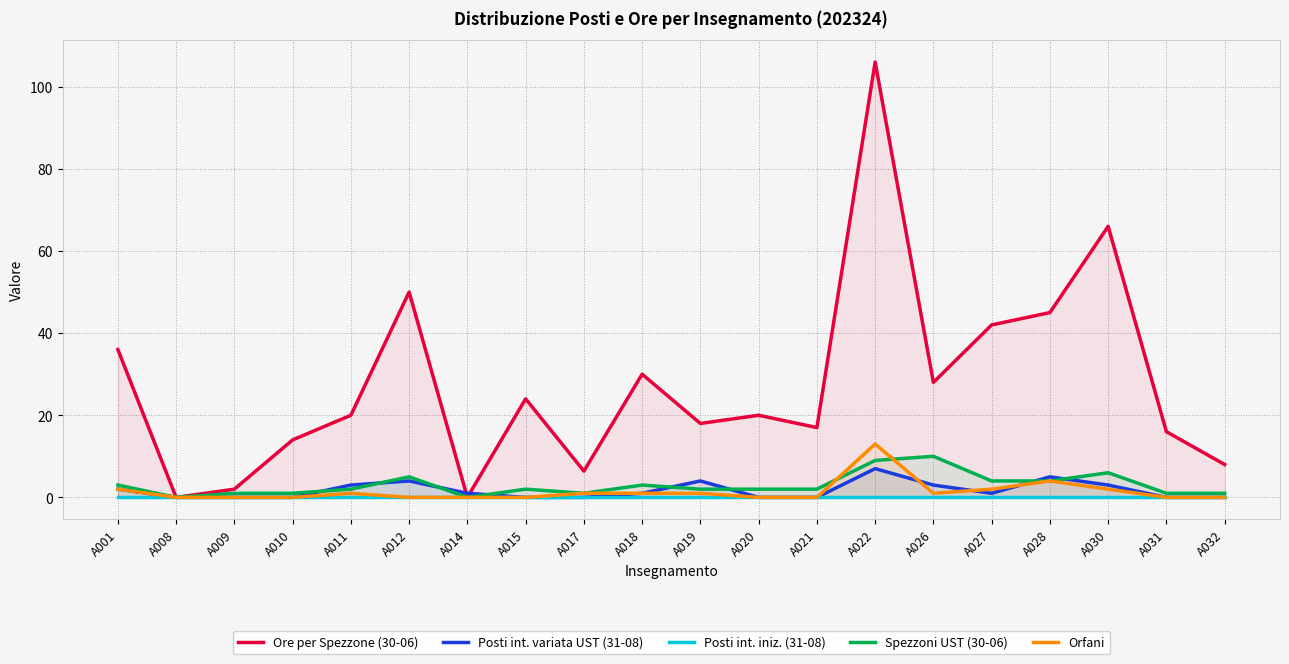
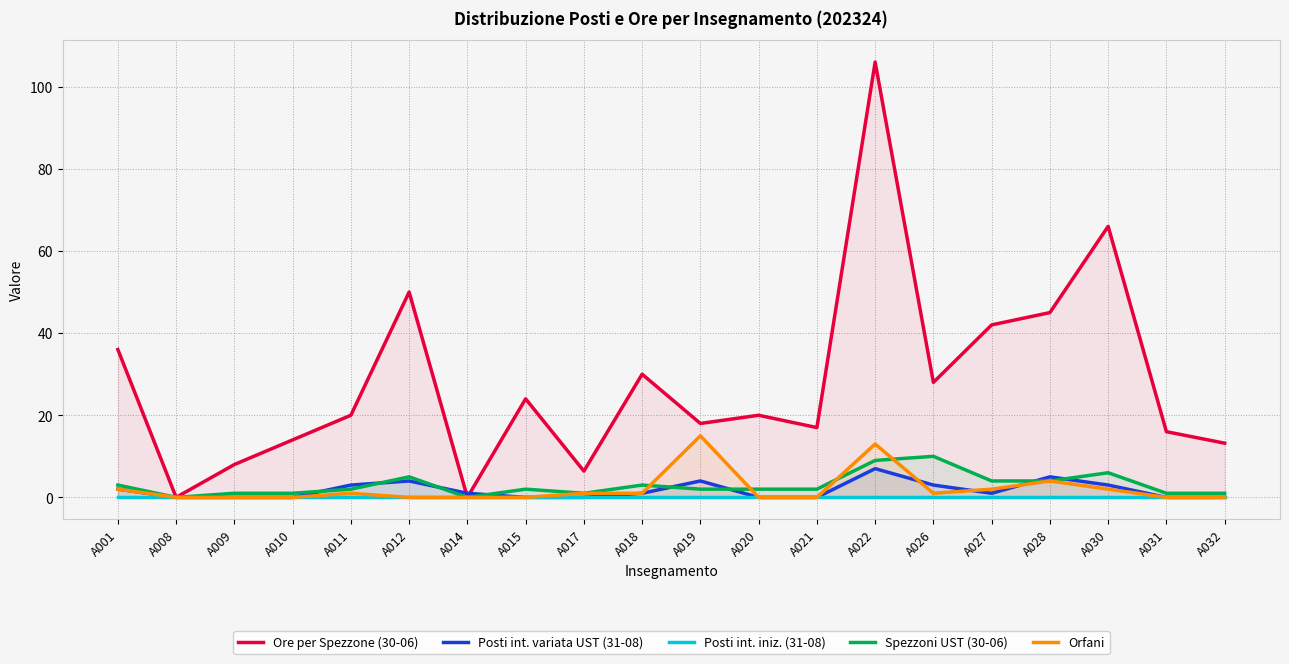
Ore per Spezzone (30-06), A009: 2 -> 8
Orfani, A019: 1 -> 15
Ore per Spezzone (30-06), A032: 8 -> 13
